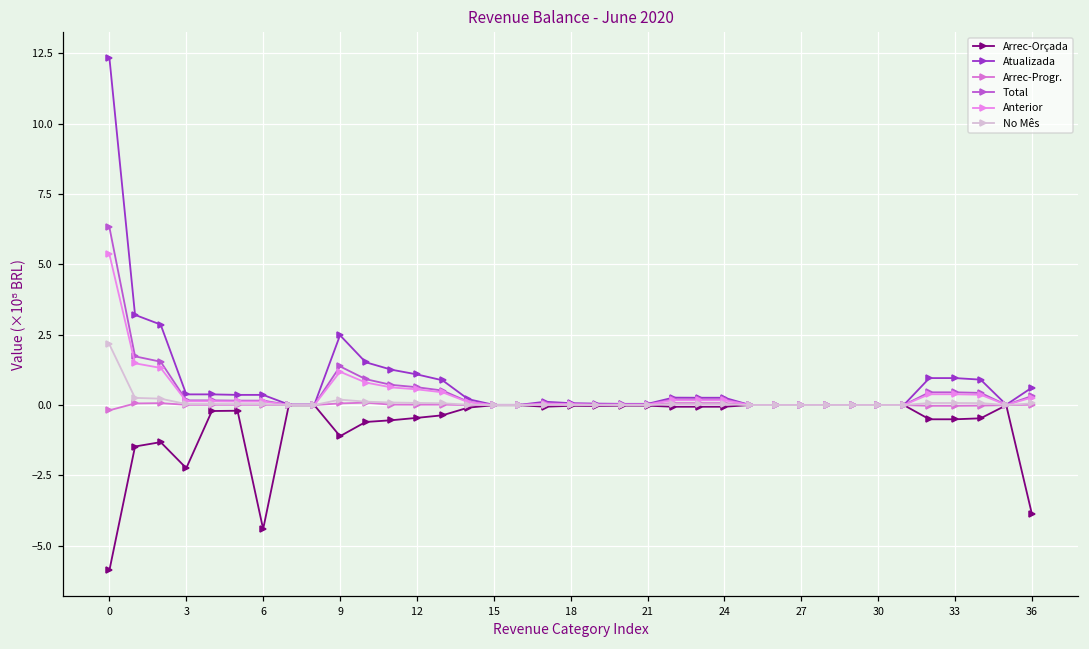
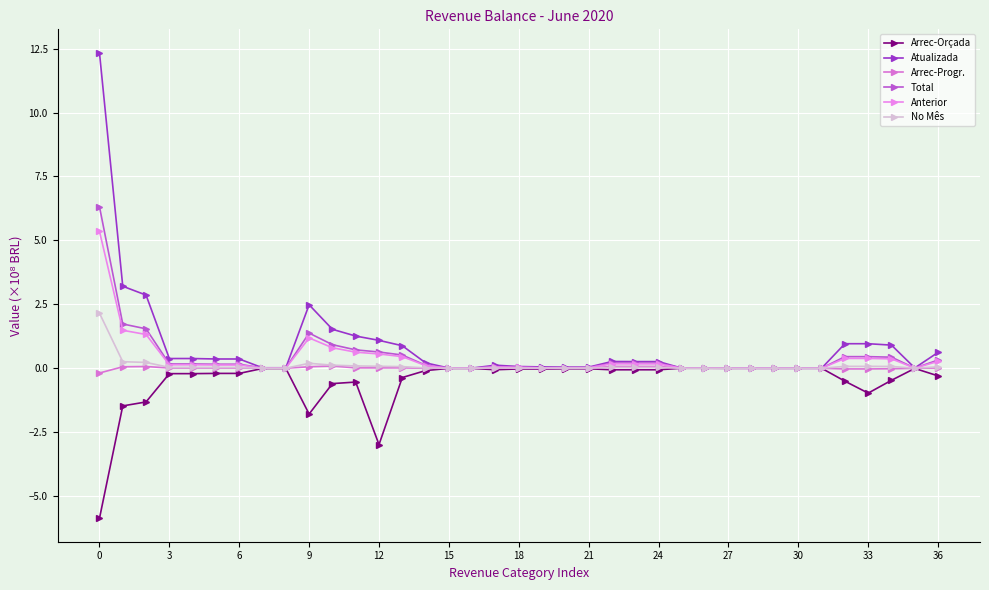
Arrec-Orçada, 3: -2.2 -> -0.2
Arrec-Orçada, 6: -4.4 -> -0.2
Arrec-Orçada, 9: -1.1 -> -1.8
Arrec-Orçada, 12: -0.5 -> -3.0
Arrec-Orçada, 33: -0.5 -> -1.0
Arrec-Orçada, 36: -3.9 -> -0.3
